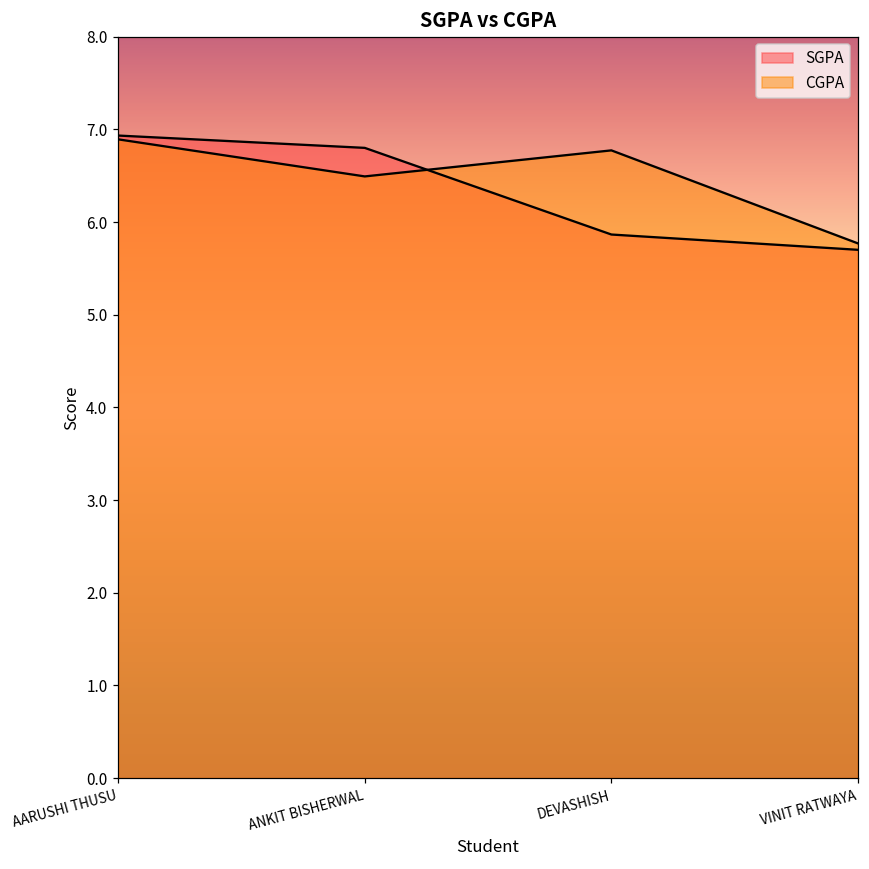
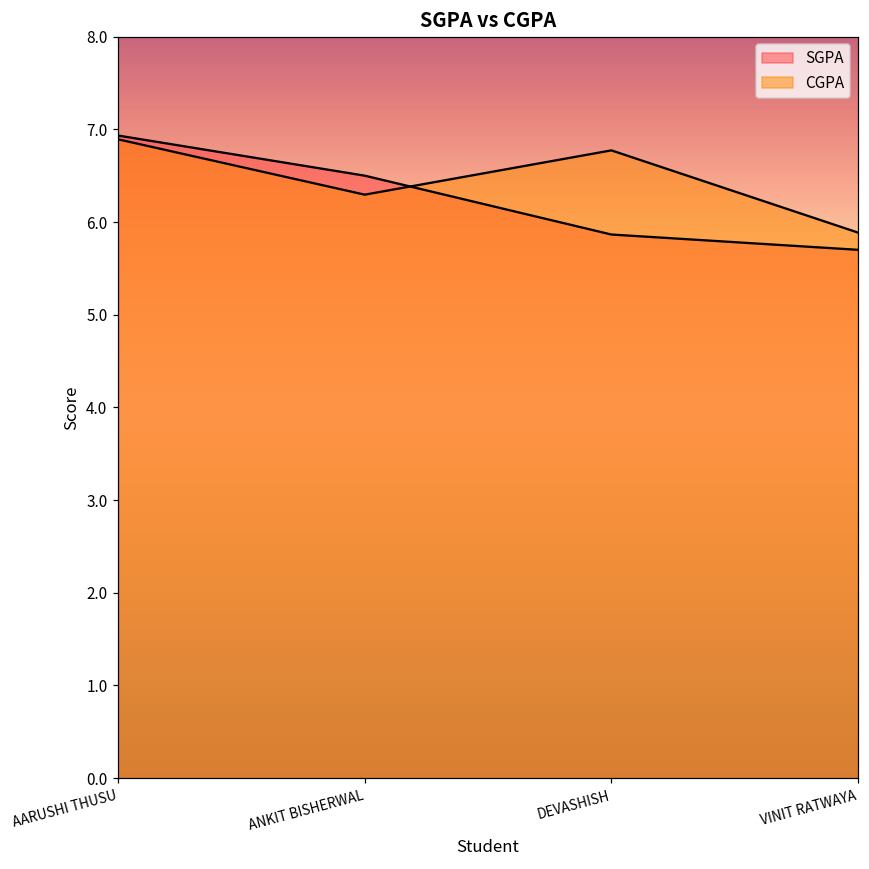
SGPA, ANKIT BISHERWAL: 6.8 -> 6.5
CGPA, ANKIT BISHERWAL: 6.5 -> 6.3
CGPA, VINIT RATWAYA: 5.8 -> 5.9
